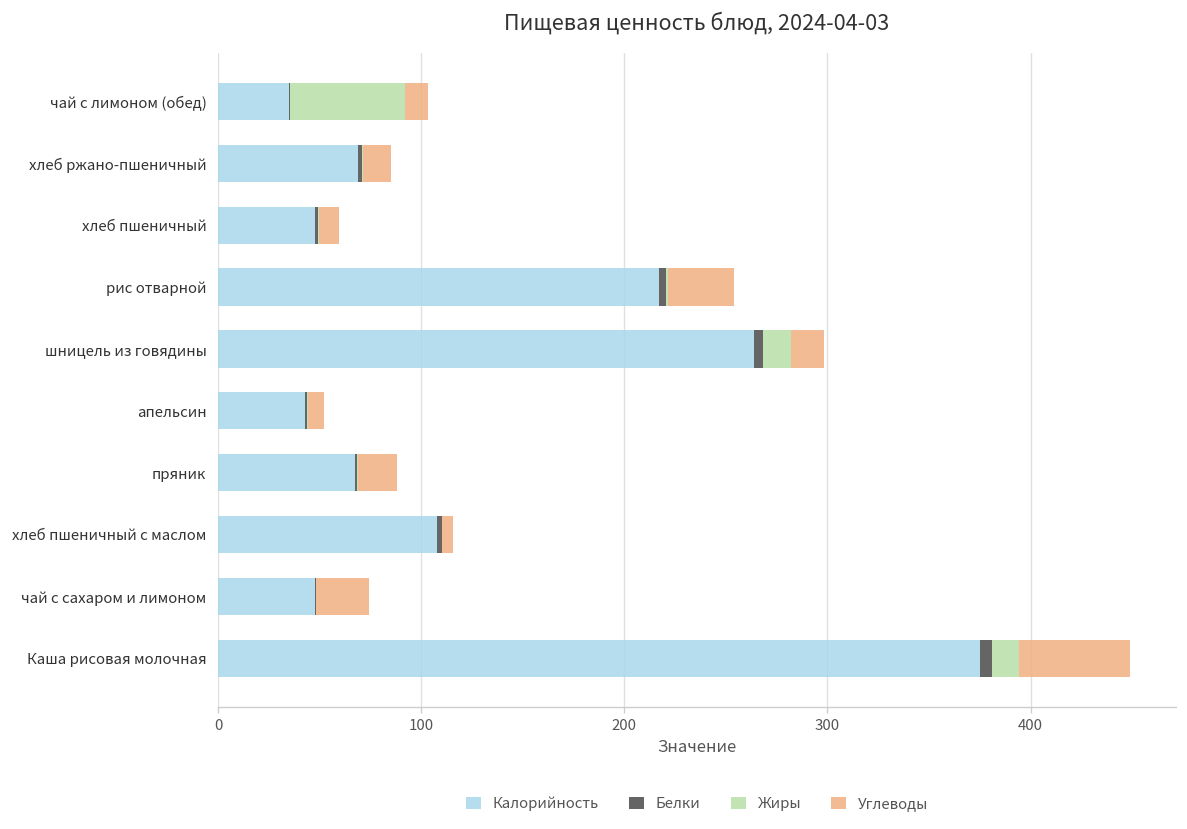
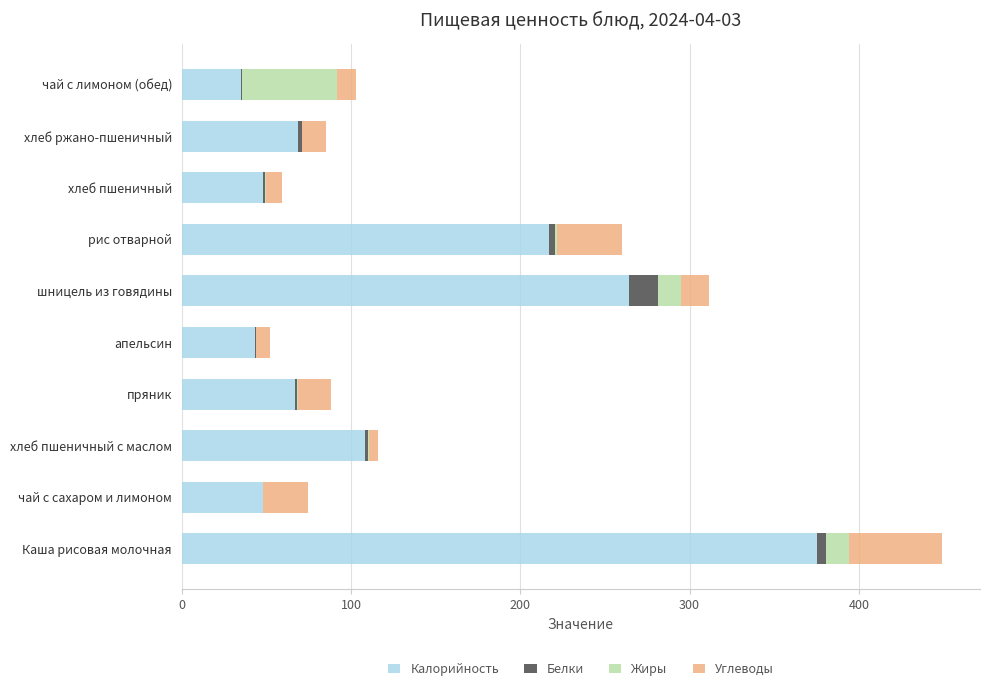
Углеводы, рис отварной: 32 -> 39
Белки, шницель из говядины: 4 -> 17
